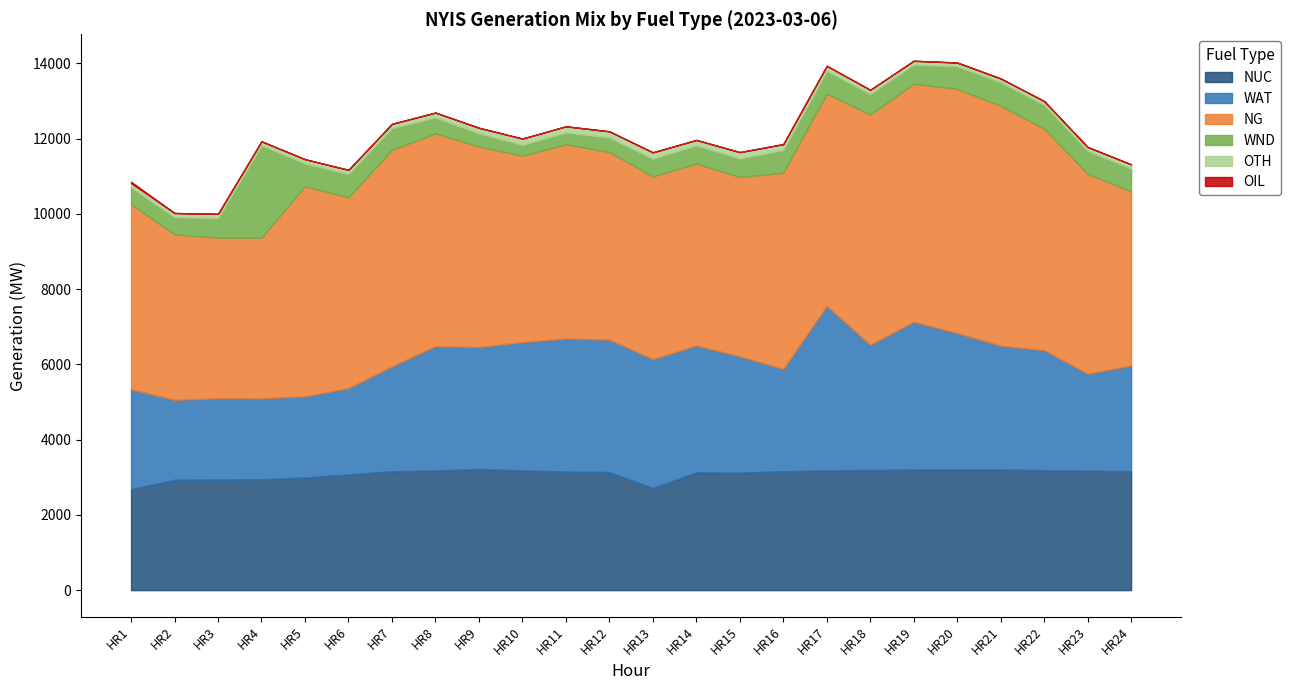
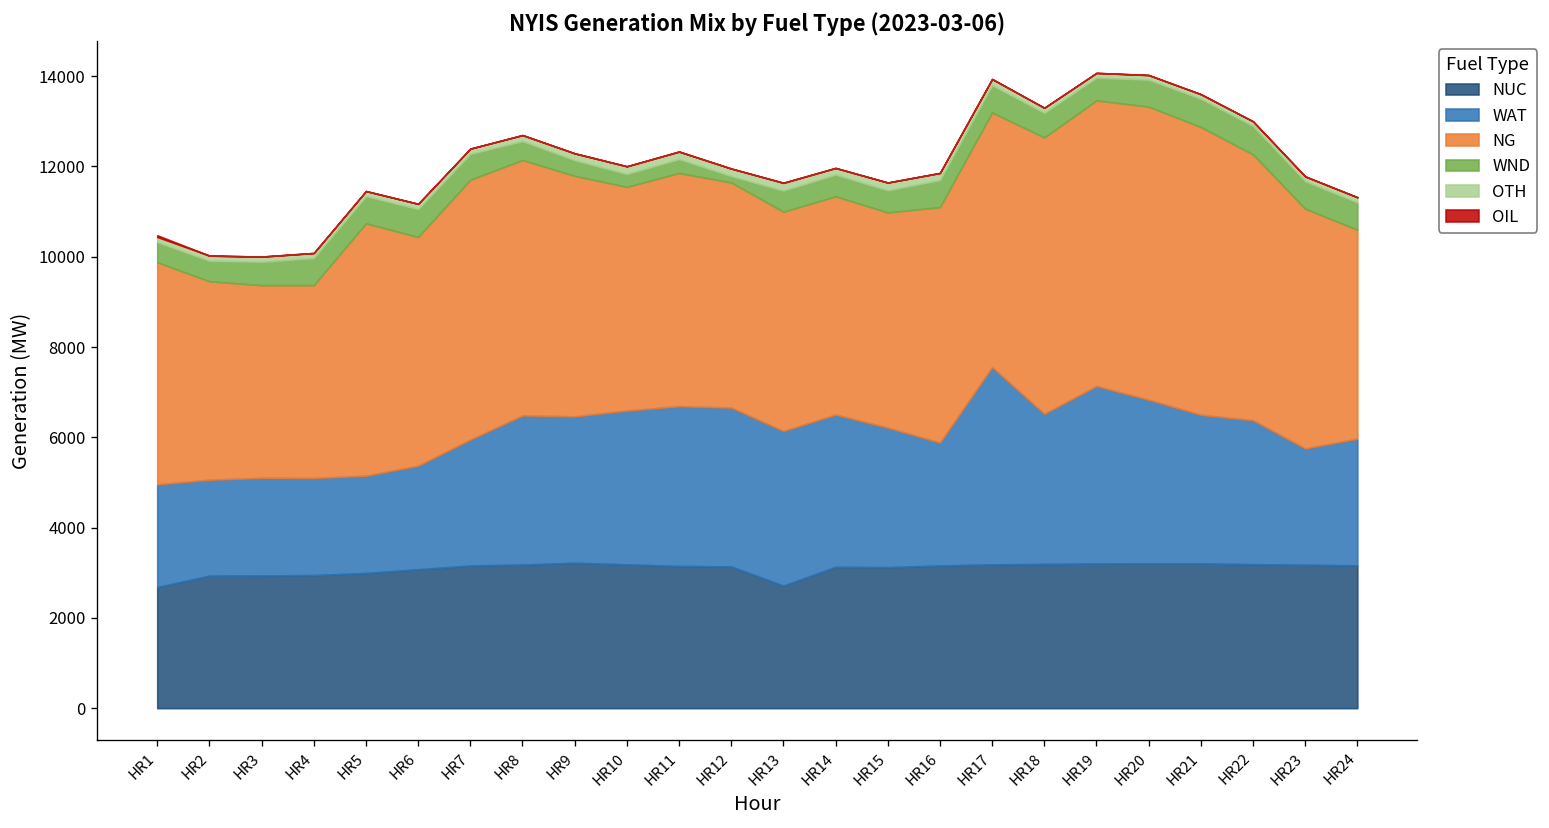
WAT, HR1: 2700 -> 2300
WND, HR4: 2500 -> 600
WND, HR12: 400 -> 100
